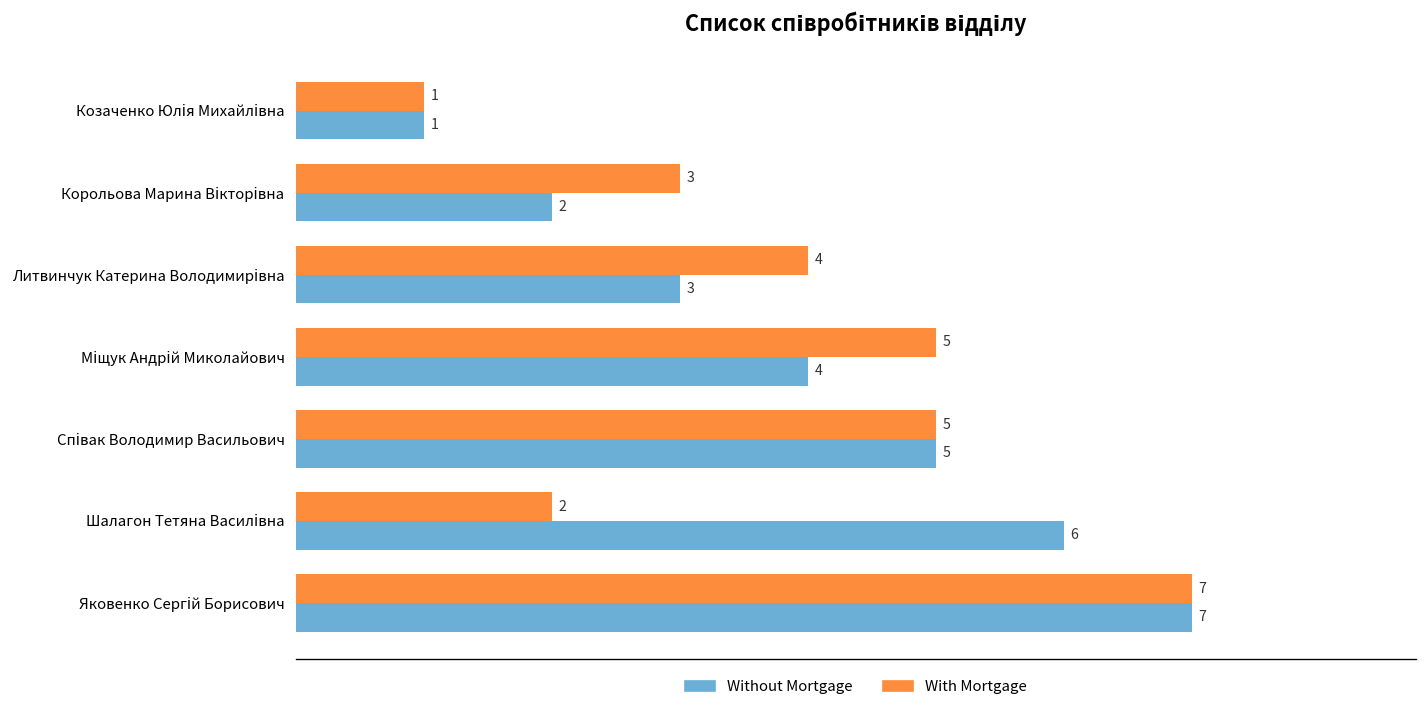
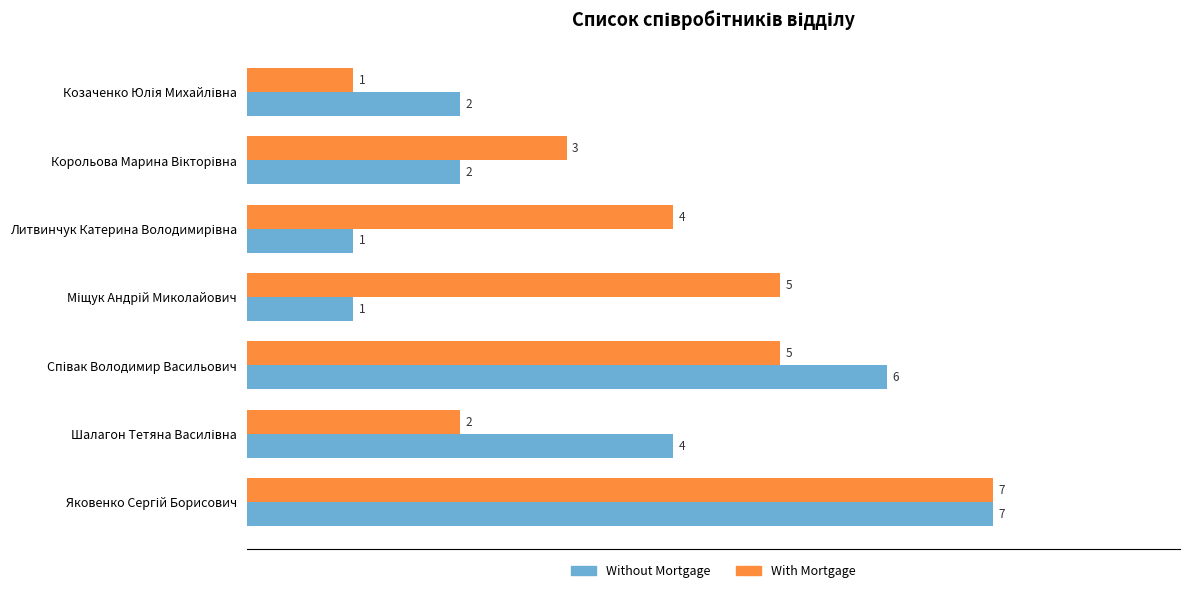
Without Mortgage, Козаченко Юлія Михайлівна: 1 -> 2
Without Mortgage, Литвинчук Катерина Володимирівна: 3 -> 1
Without Mortgage, Міщук Андрій Миколайович: 4 -> 1
Without Mortgage, Співак Володимир Васильович: 5 -> 6
Without Mortgage, Шалагон Тетяна Василівна: 6 -> 4
